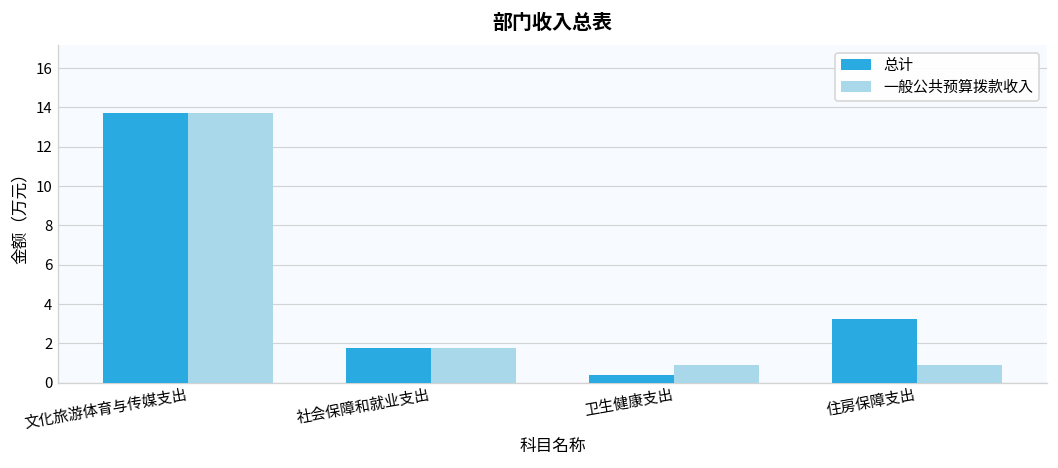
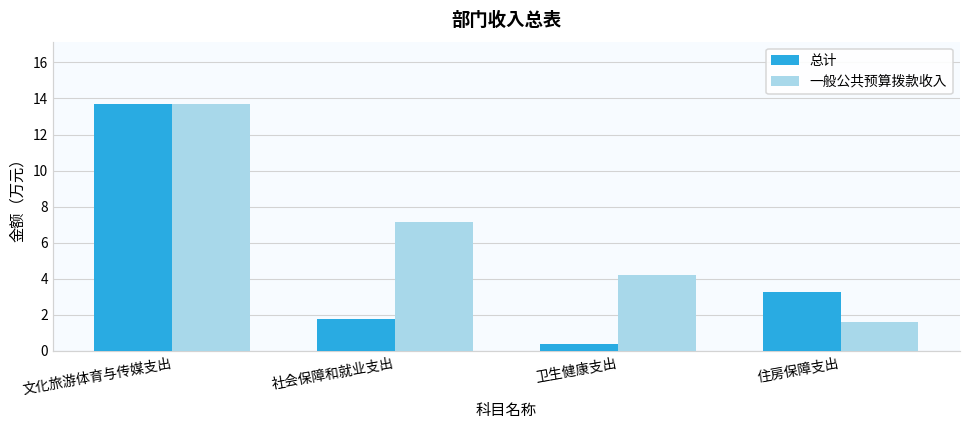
一般公共预算拨款收入, 社会保障和就业支出: 1.8 -> 7.2
一般公共预算拨款收入, 卫生健康支出: 0.9 -> 4.2
一般公共预算拨款收入, 住房保障支出: 0.9 -> 1.6
